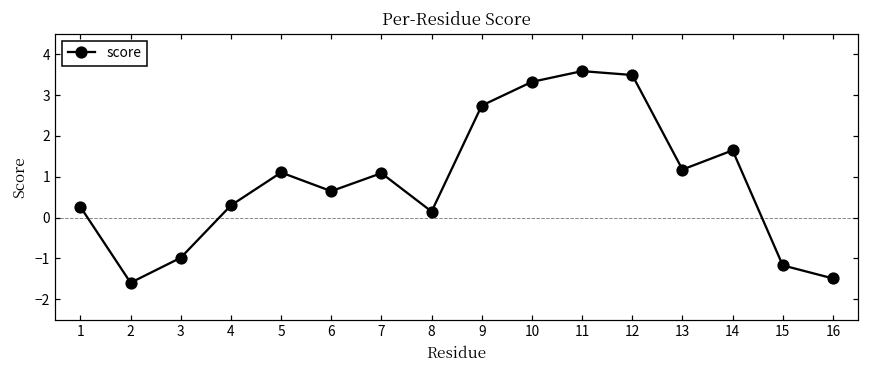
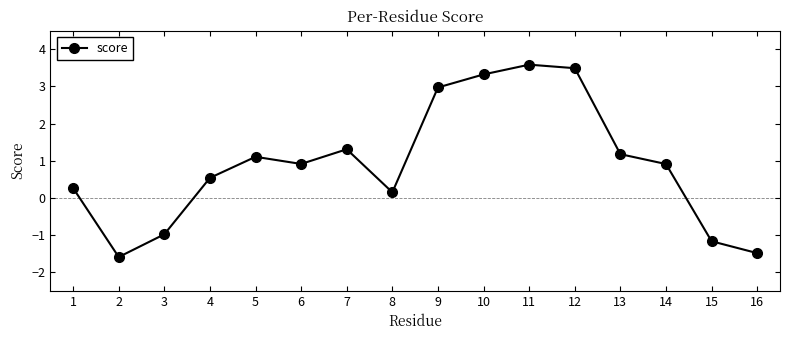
4: 0.3 -> 0.5
6: 0.6 -> 0.9
7: 1.1 -> 1.3
9: 2.7 -> 3.0
14: 1.6 -> 0.9
